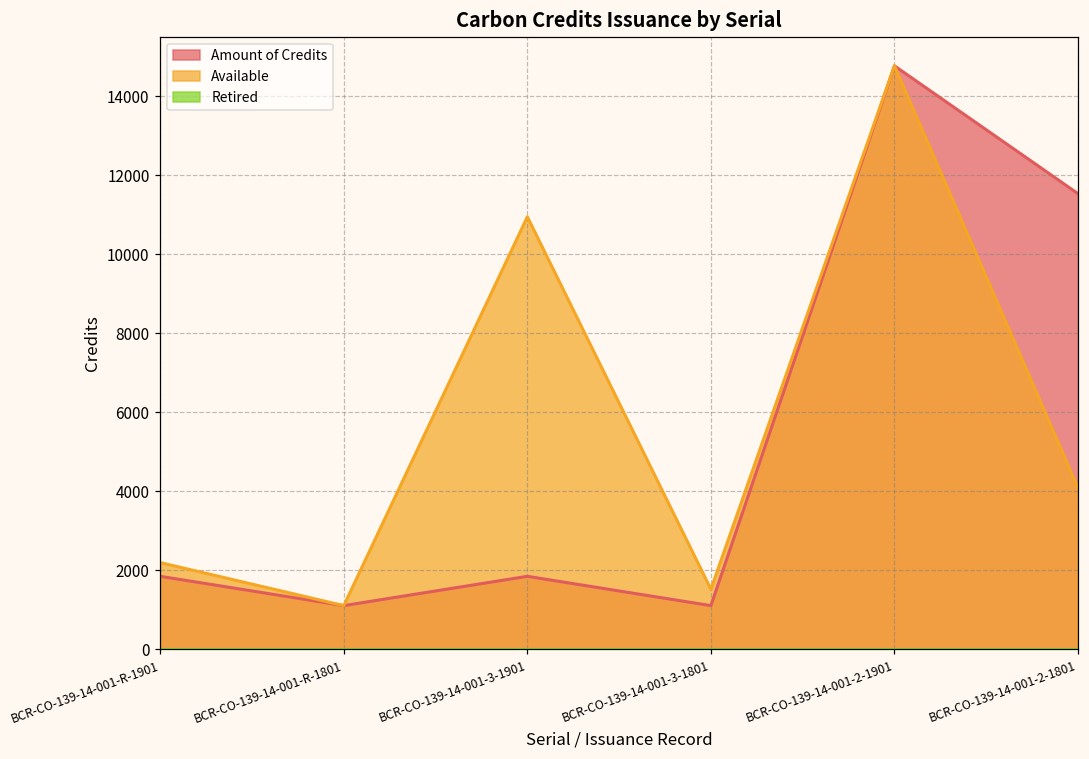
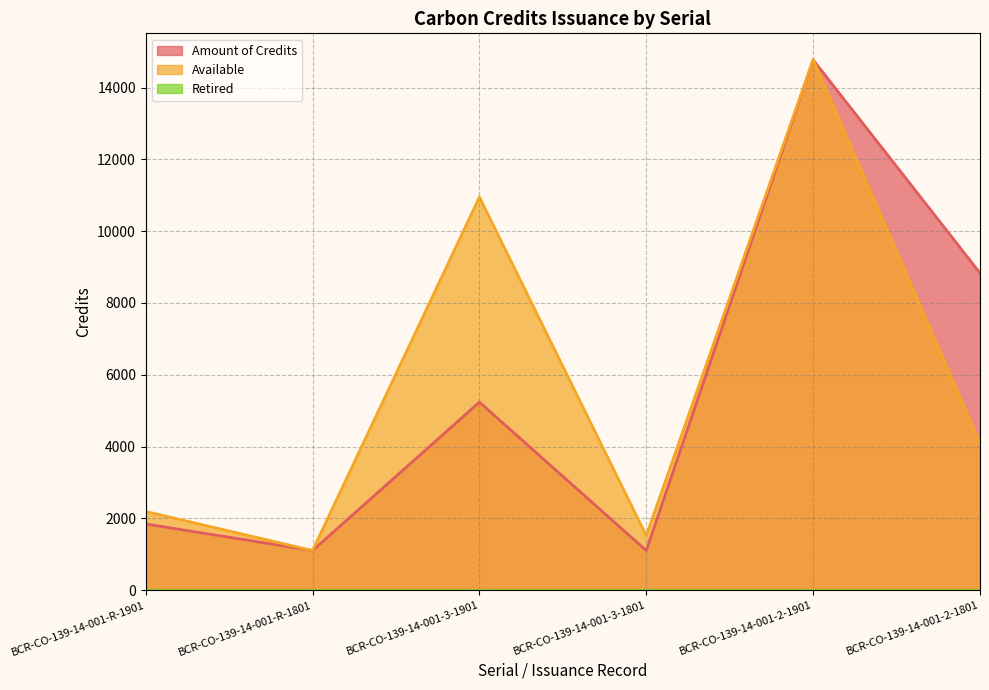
Amount of Credits, BCR-CO-139-14-001-3-1901: 1800 -> 5200
Amount of Credits, BCR-CO-139-14-001-2-1801: 11500 -> 8800
